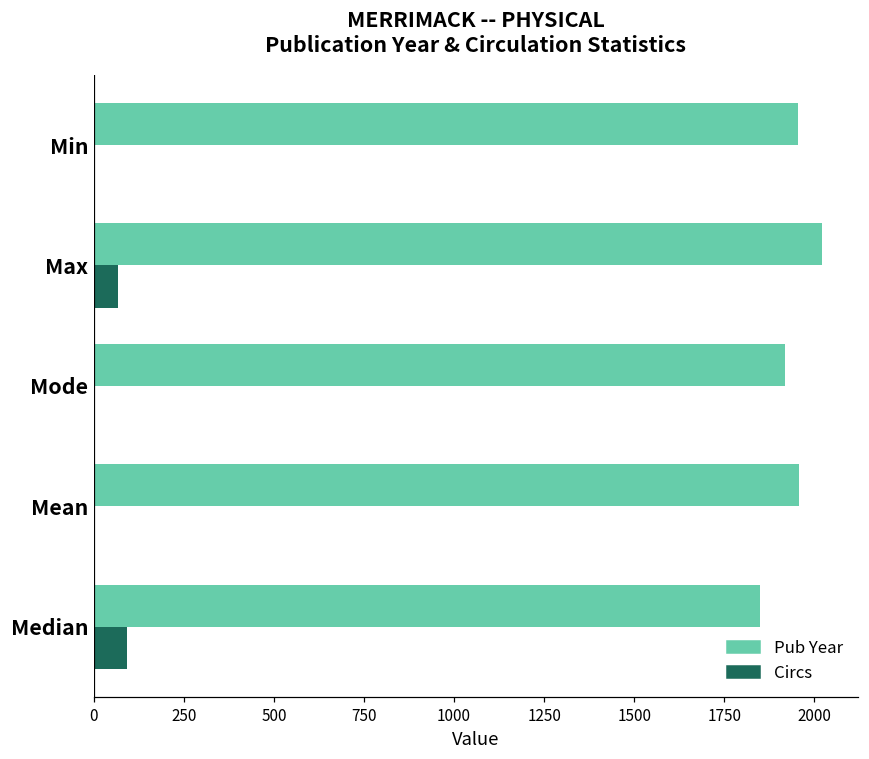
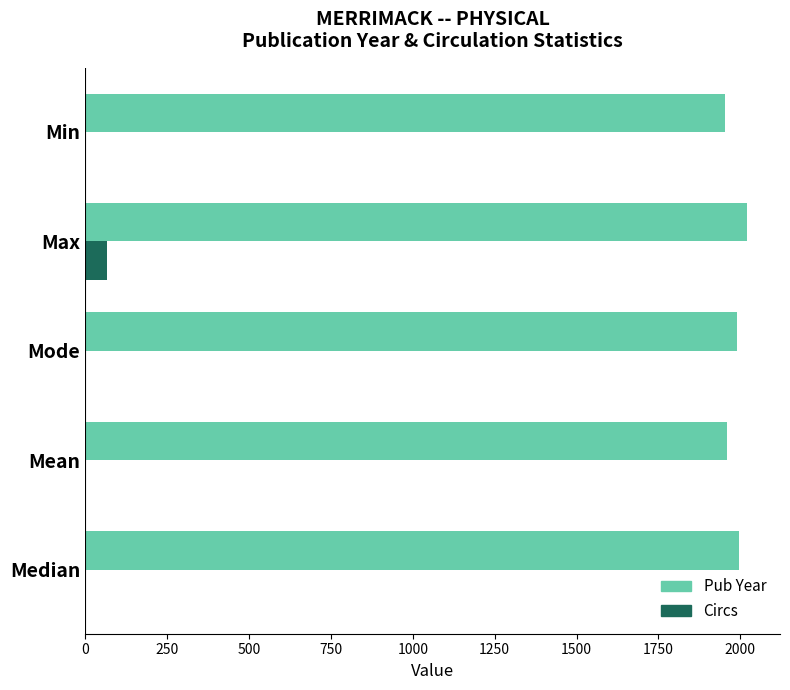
Pub Year, Mode: 1920 -> 1990
Pub Year, Median: 1850 -> 2000
Circs, Median: 90 -> 0
